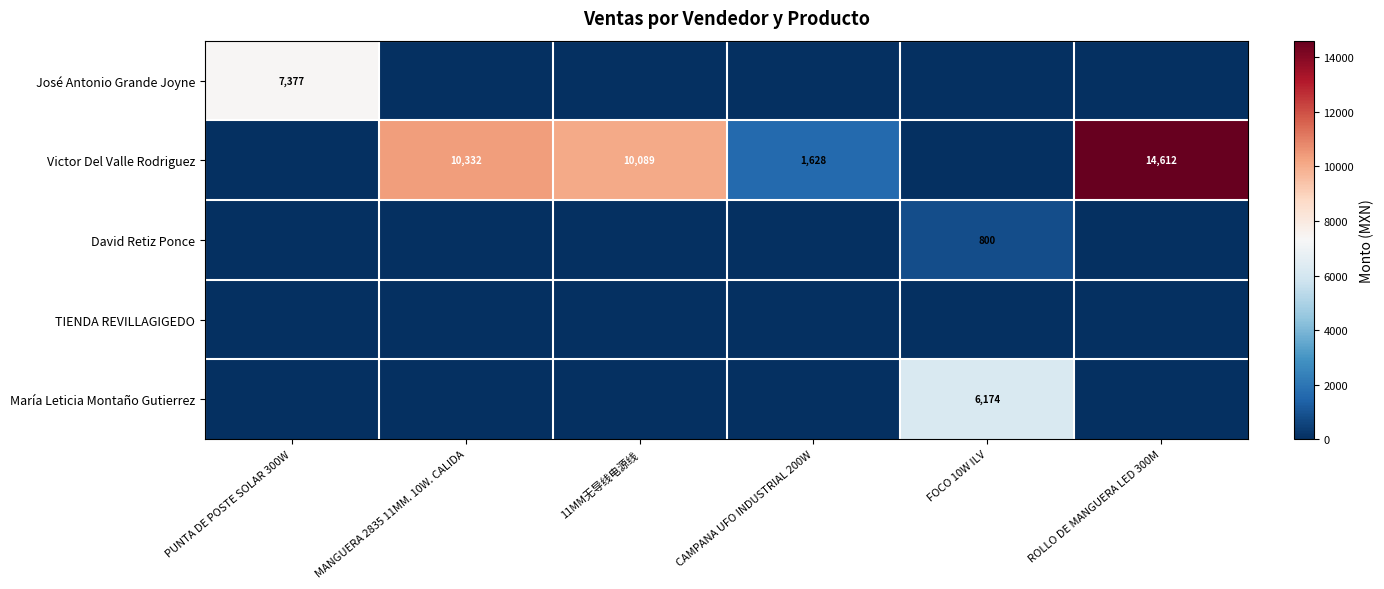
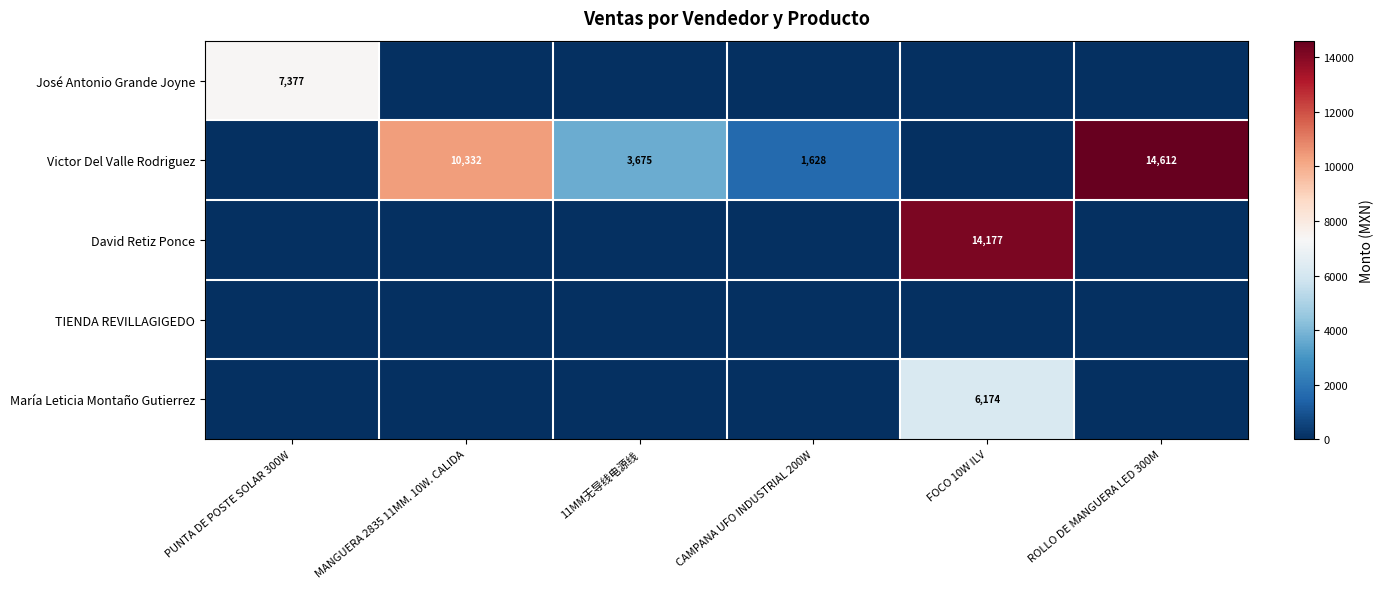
Victor Del Valle Rodriguez, 11MM无导线电源线: 10,089 -> 3,675
David Retiz Ponce, FOCO 10W ILV: 800 -> 14,177
